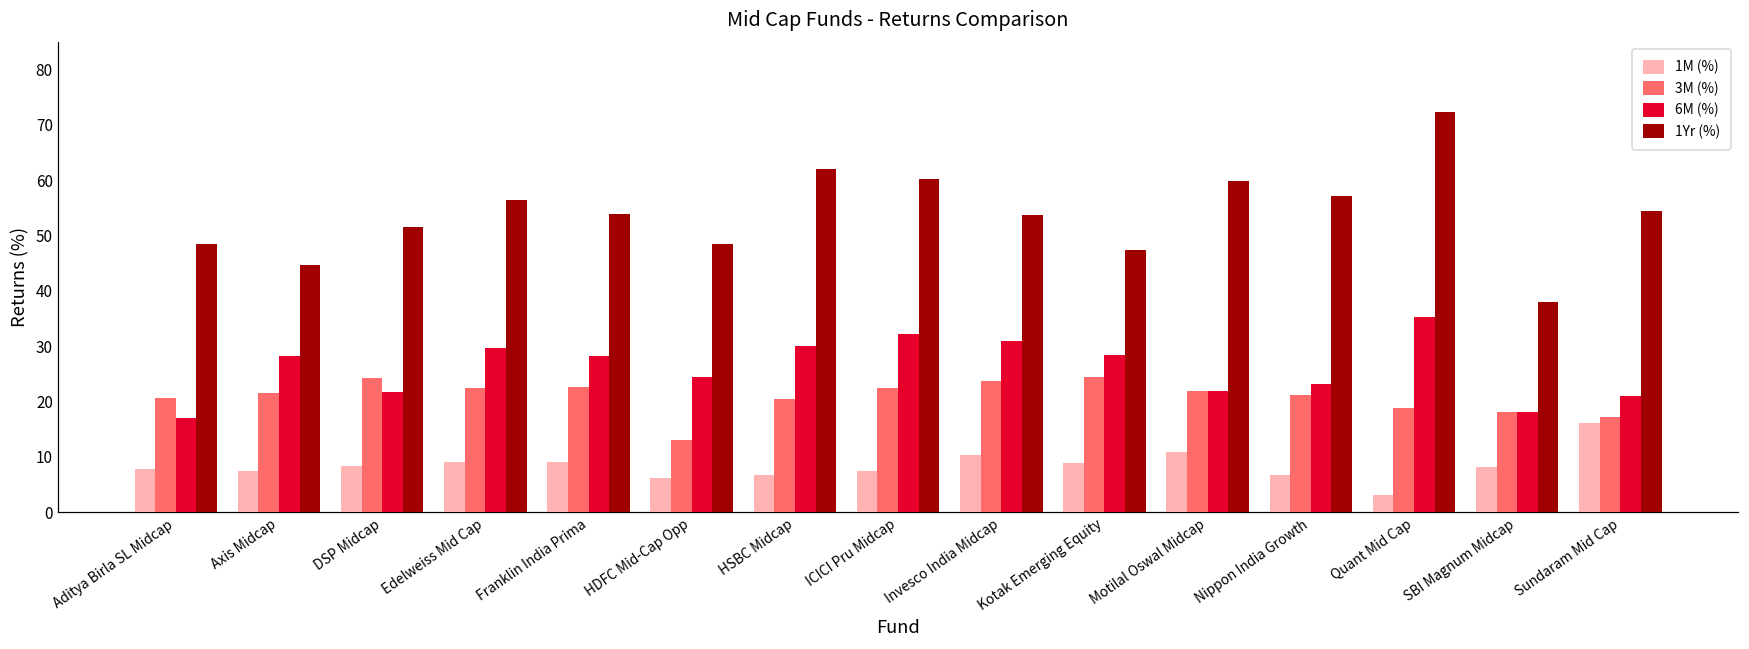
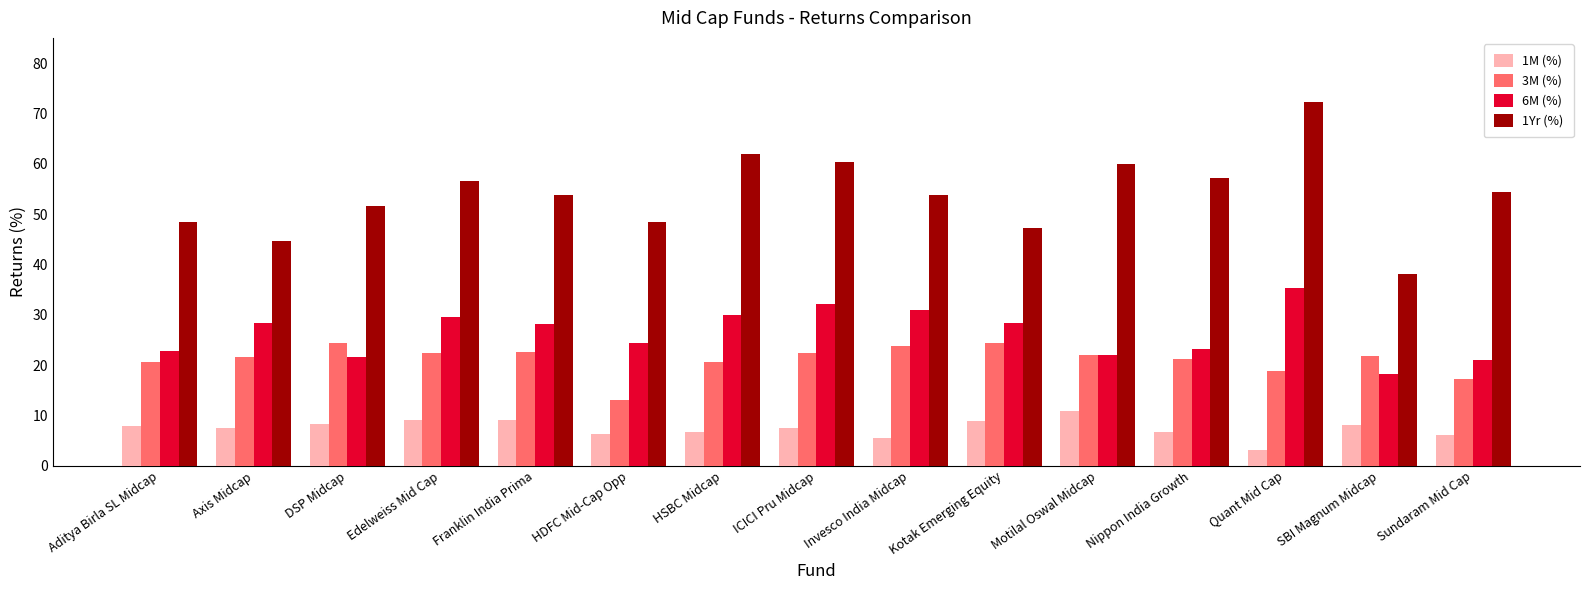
6M (%), Aditya Birla SL Midcap: 17 -> 23
1M (%), Invesco India Midcap: 10 -> 6
3M (%), SBI Magnum Midcap: 18 -> 22
1M (%), Sundaram Mid Cap: 16 -> 6
